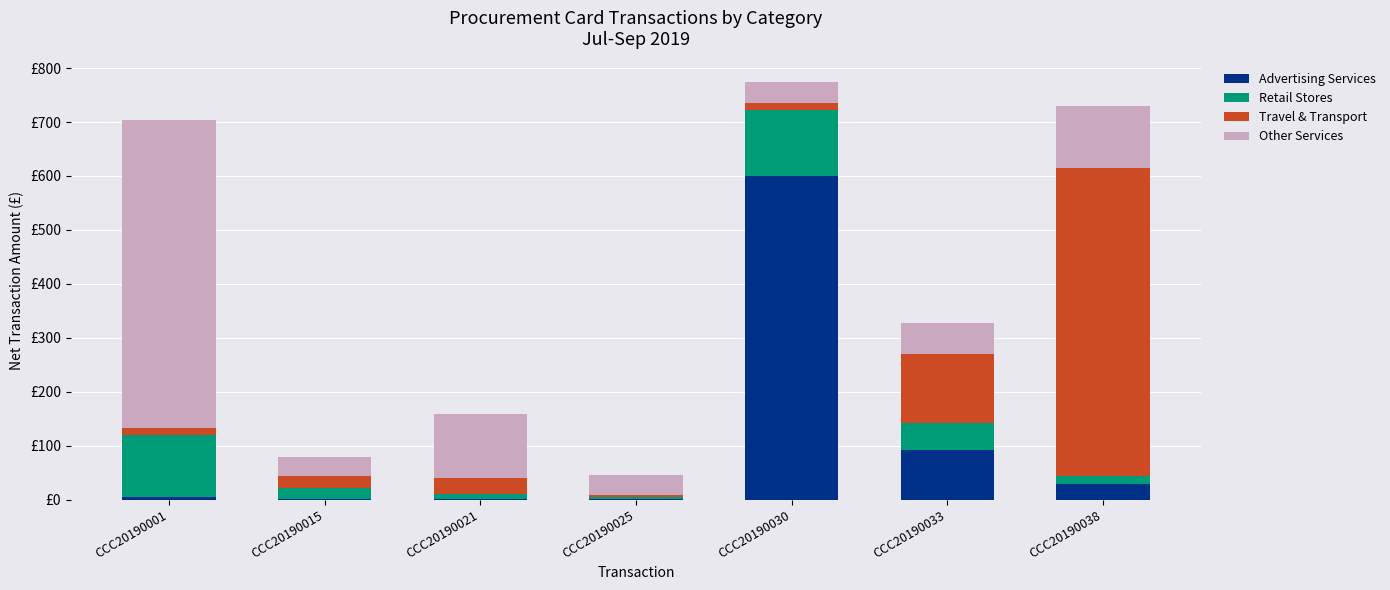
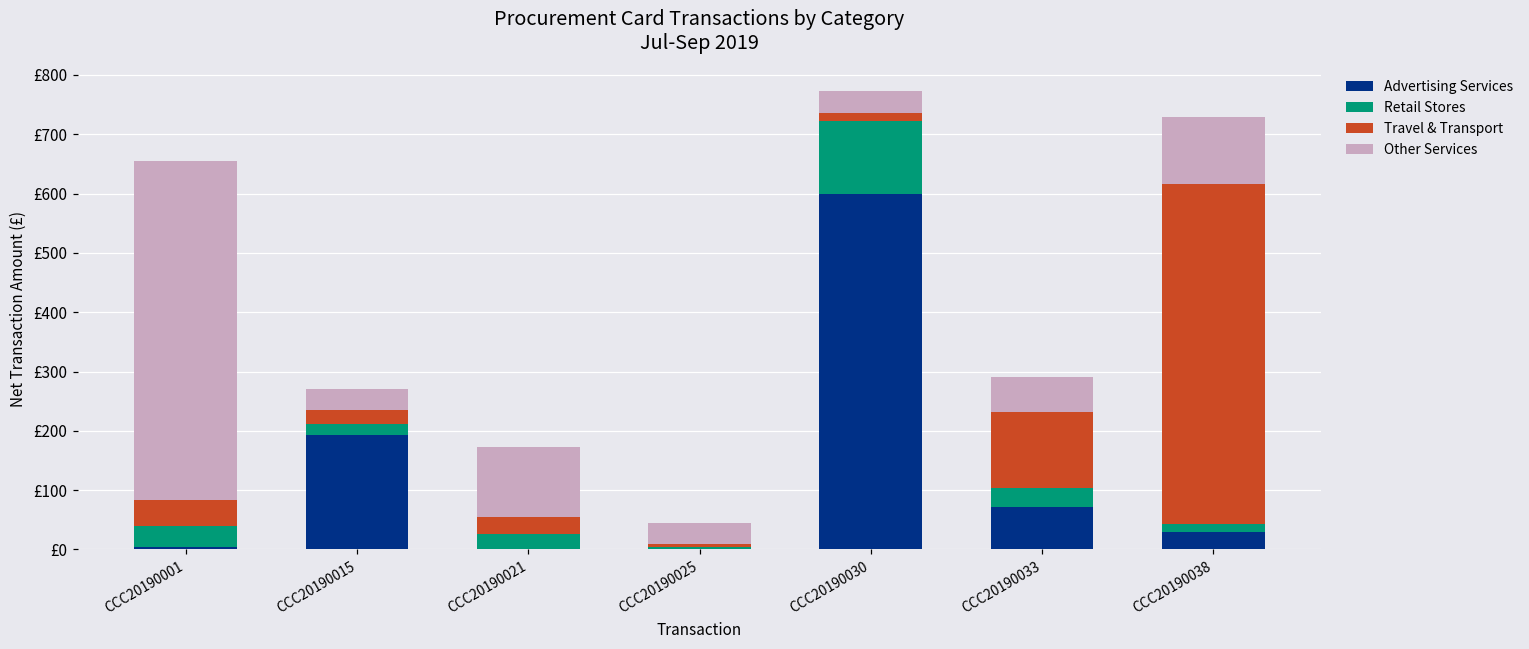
Retail Stores, CCC20190001: £120 -> £40
Travel & Transport, CCC20190001: £10 -> £40
Advertising Services, CCC20190015: £0 -> £190
Retail Stores, CCC20190021: £10 -> £20
Advertising Services, CCC20190033: £90 -> £70
Retail Stores, CCC20190033: £50 -> £30
